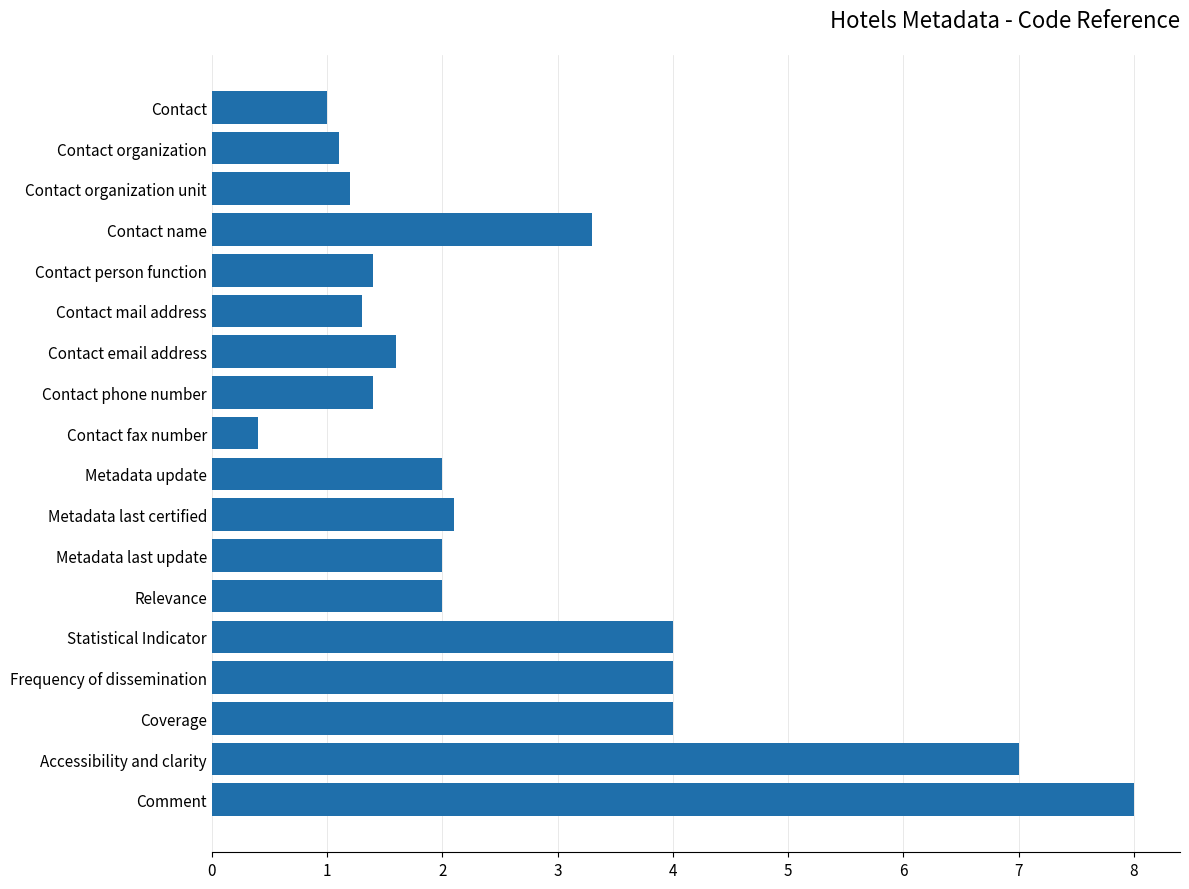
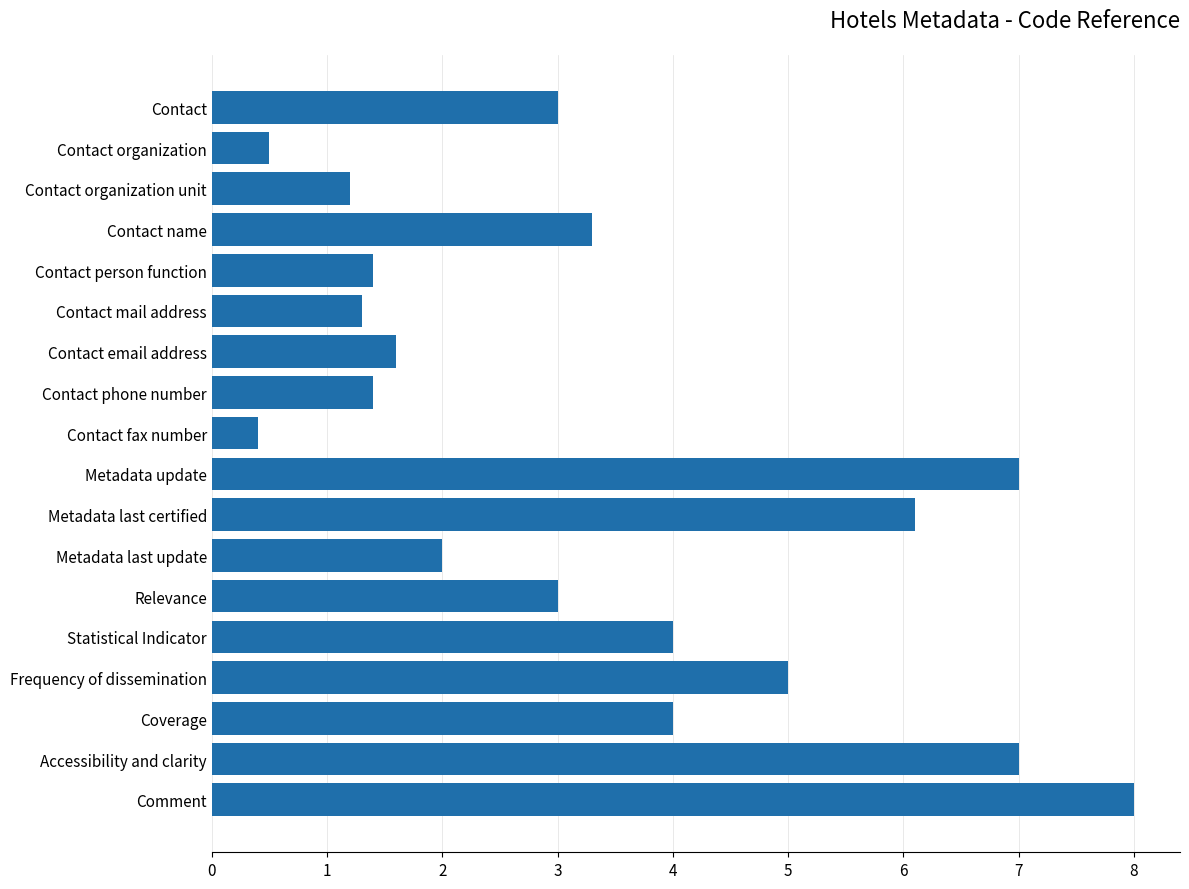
Contact: 1 -> 3
Contact organization: 1.1 -> 0.5
Metadata update: 2 -> 7
Metadata last certified: 2.1 -> 6.1
Relevance: 2 -> 3
Frequency of dissemination: 4 -> 5
